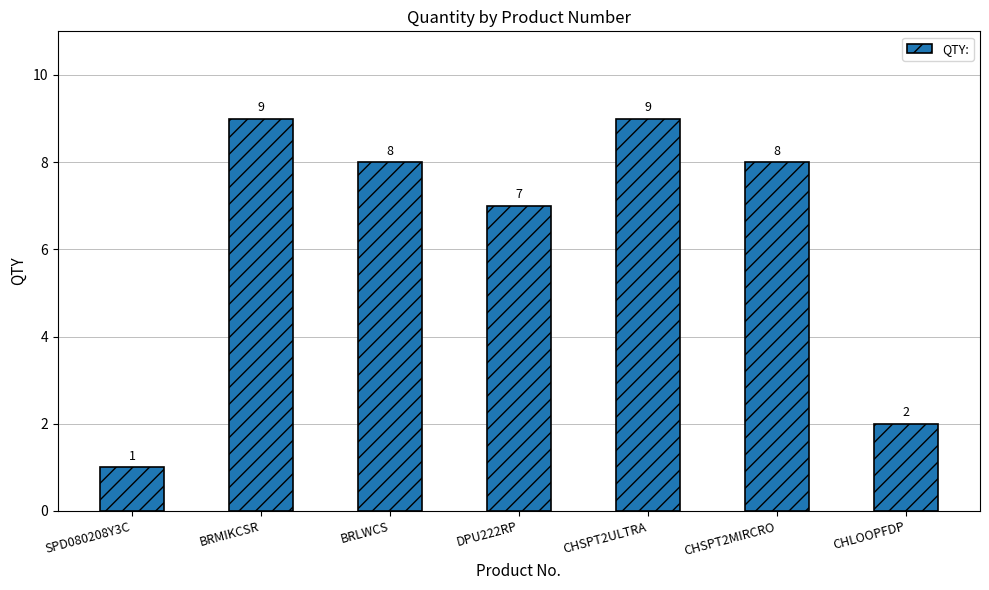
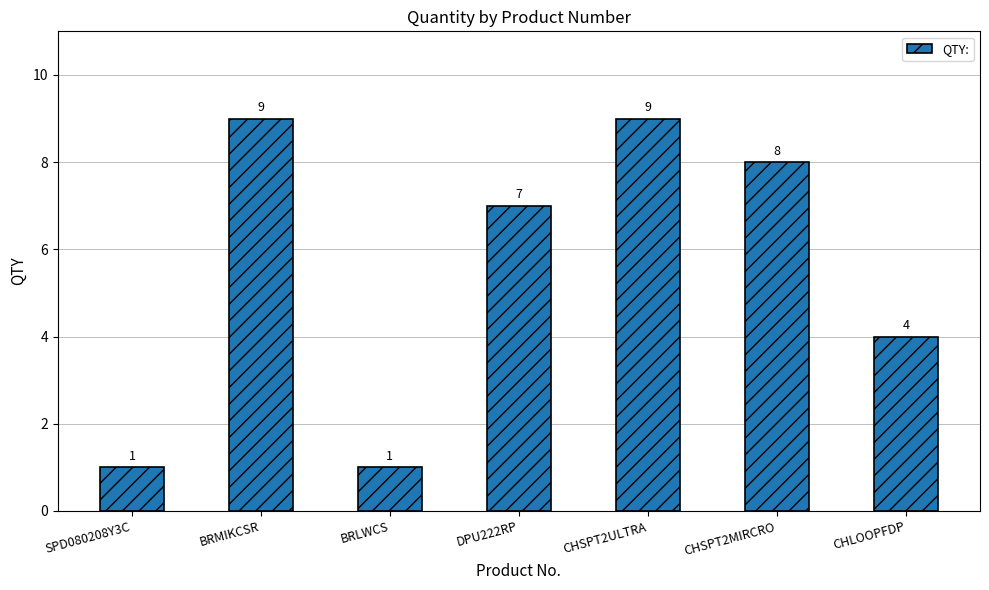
BRLWCS: 8 -> 1
CHLOOPFDP: 2 -> 4
